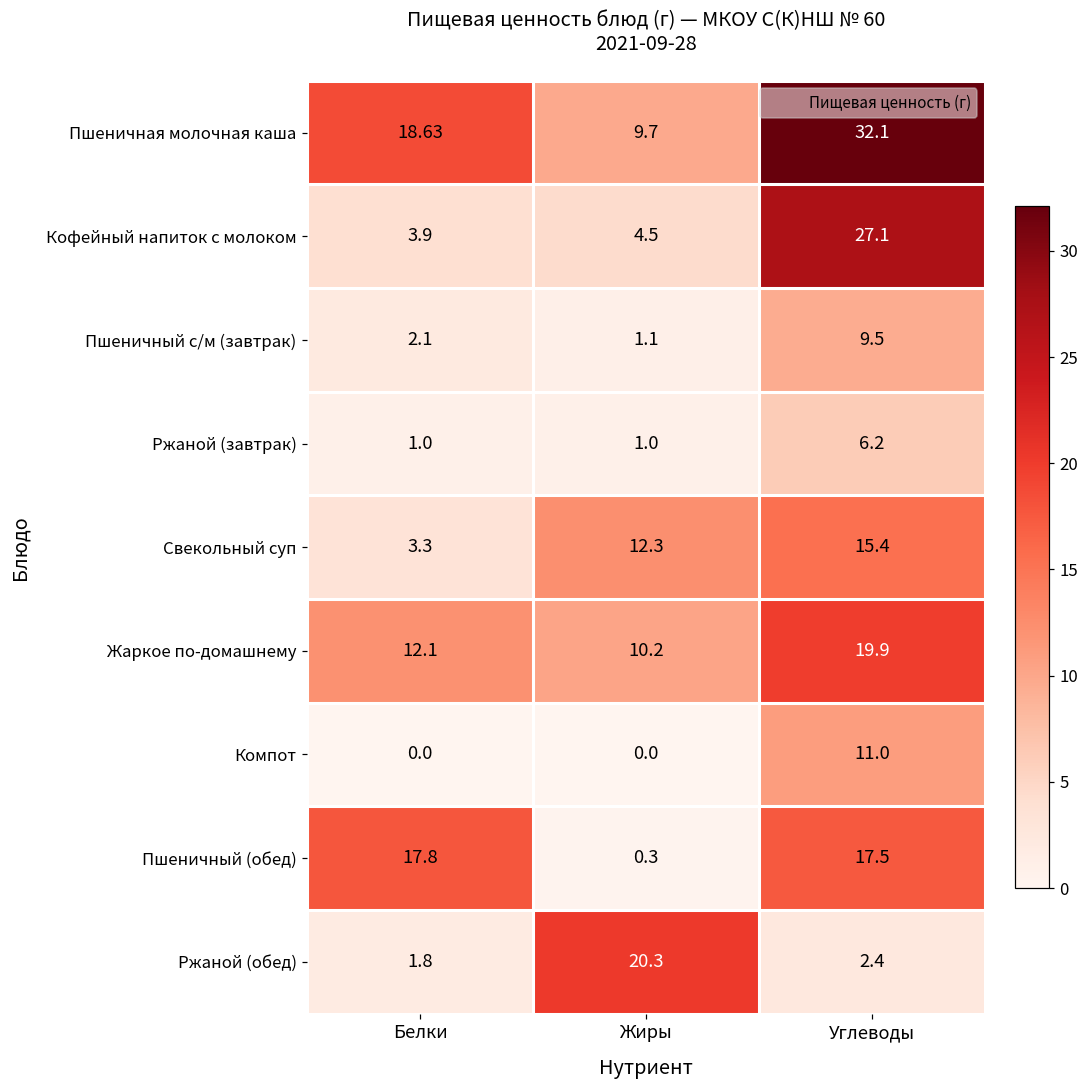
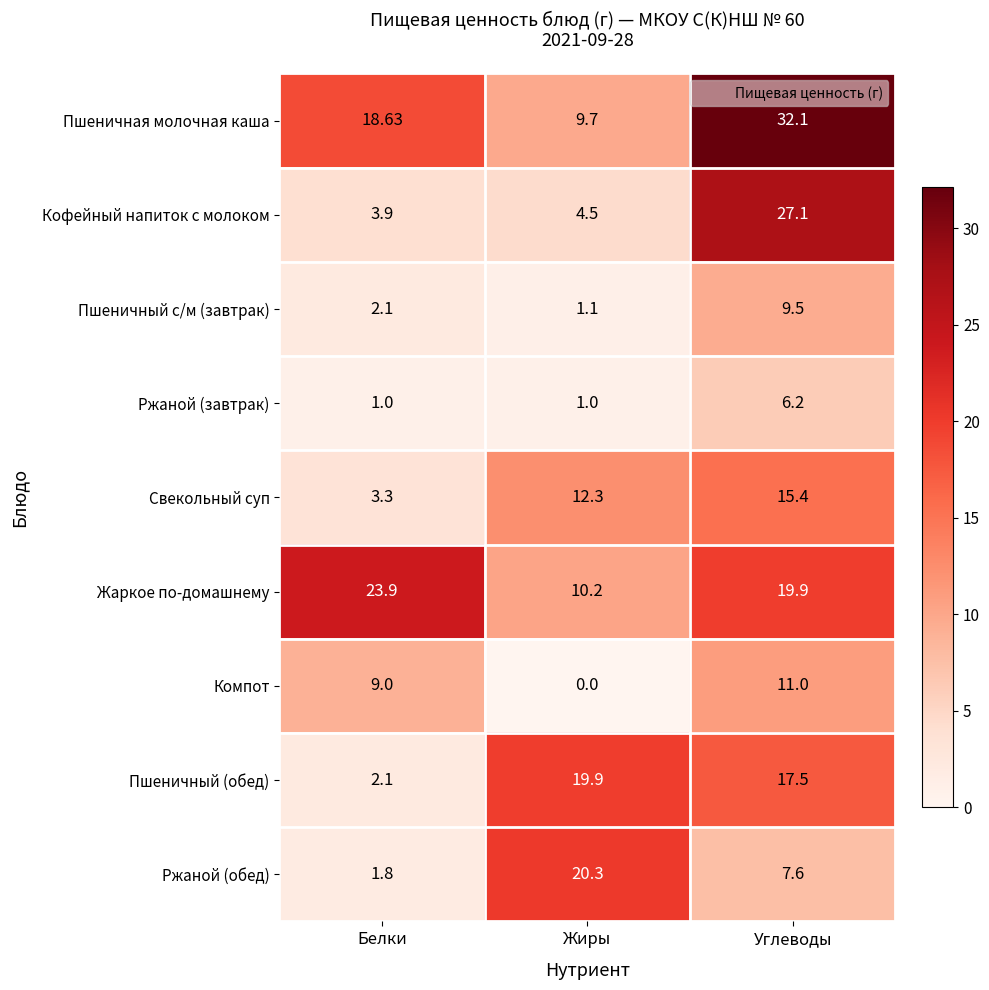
Жаркое по-домашнему, Белки: 12.1 -> 23.9
Компот, Белки: 0.0 -> 9.0
Пшеничный (обед), Белки: 17.8 -> 2.1
Пшеничный (обед), Жиры: 0.3 -> 19.9
Ржаной (обед), Углеводы: 2.4 -> 7.6
